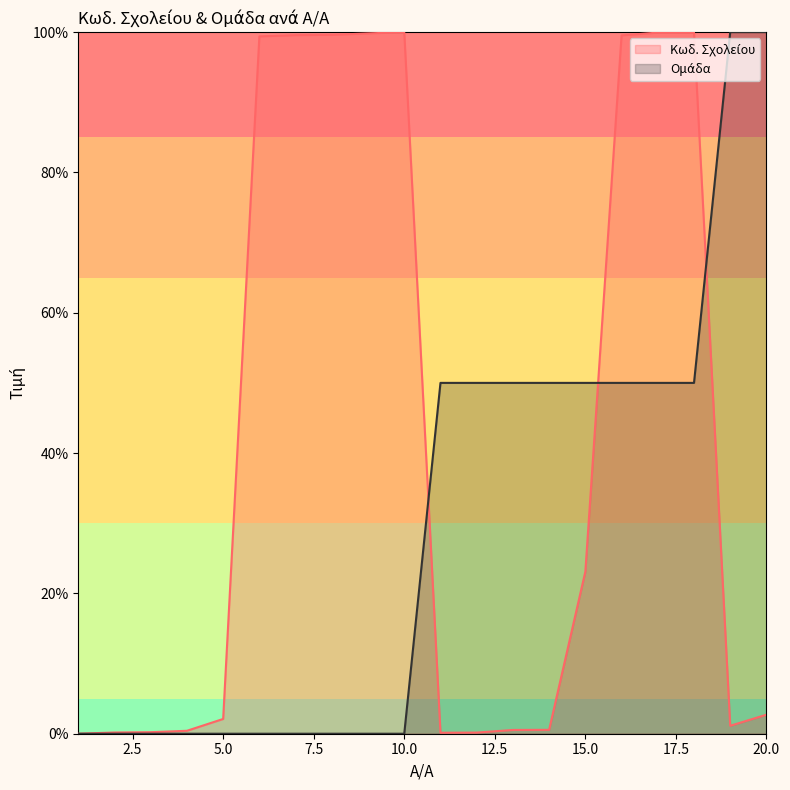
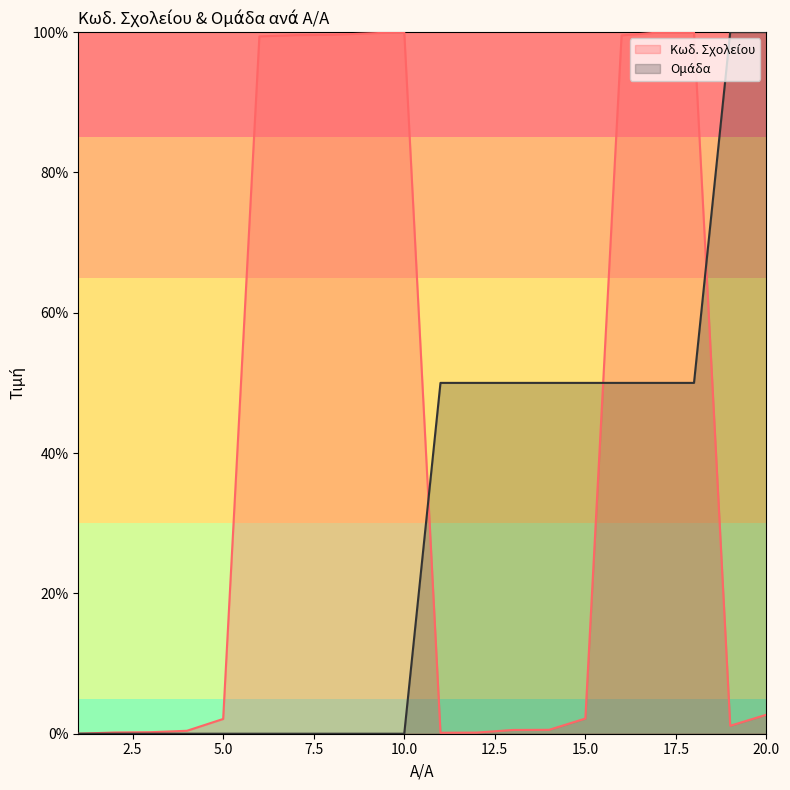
Κωδ. Σχολείου, 15.0: 23% -> 2%
